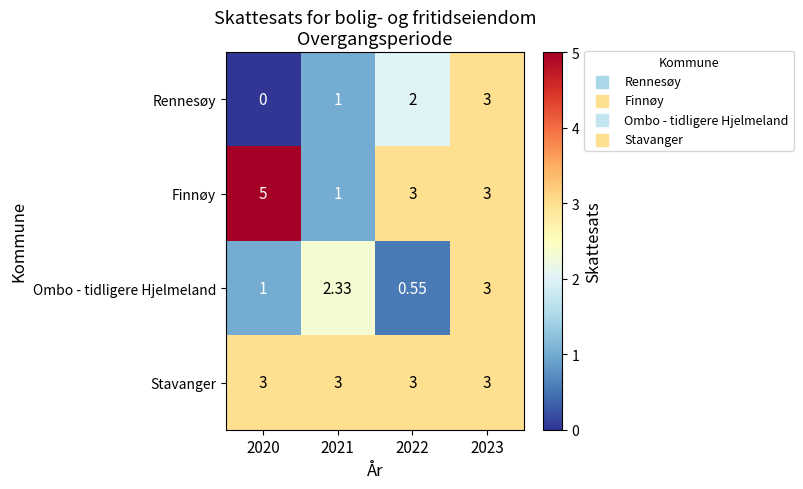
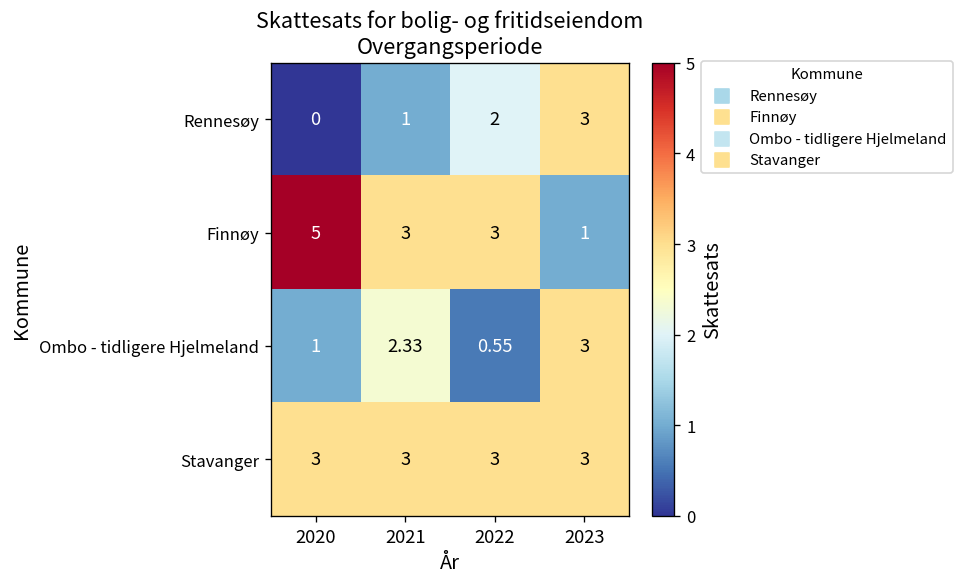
Finnøy, 2021: 1 -> 3
Finnøy, 2023: 3 -> 1
